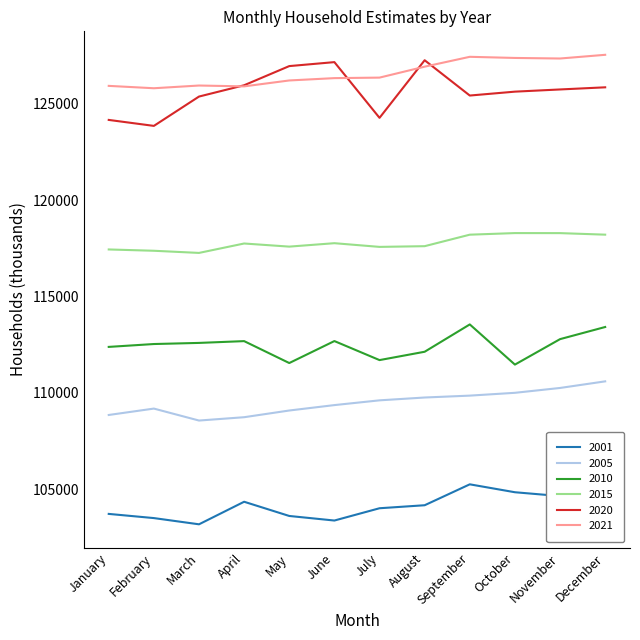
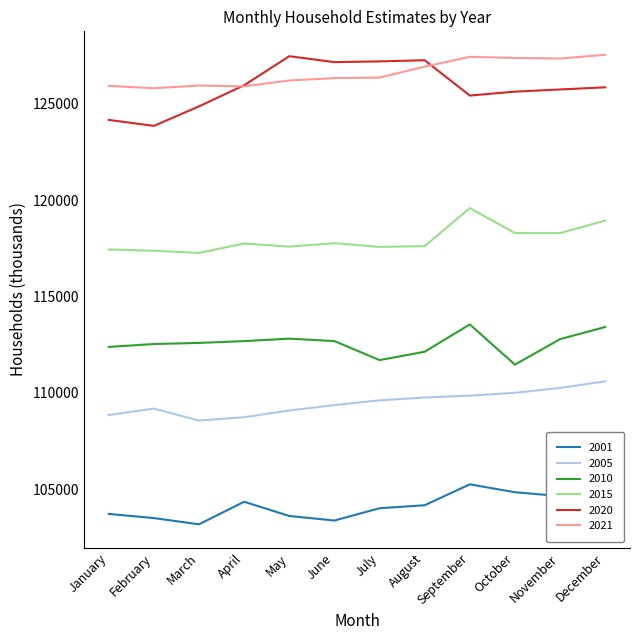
2020, March: 125400 -> 124900
2010, May: 111500 -> 112800
2020, May: 127000 -> 127500
2020, July: 124300 -> 127200
2015, September: 118200 -> 119600
2015, December: 118200 -> 118900
